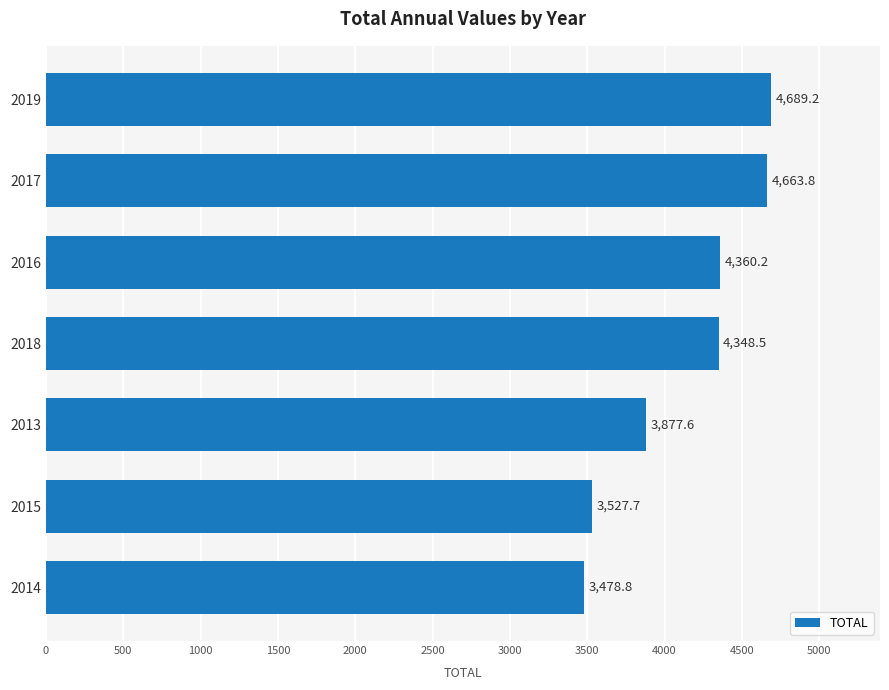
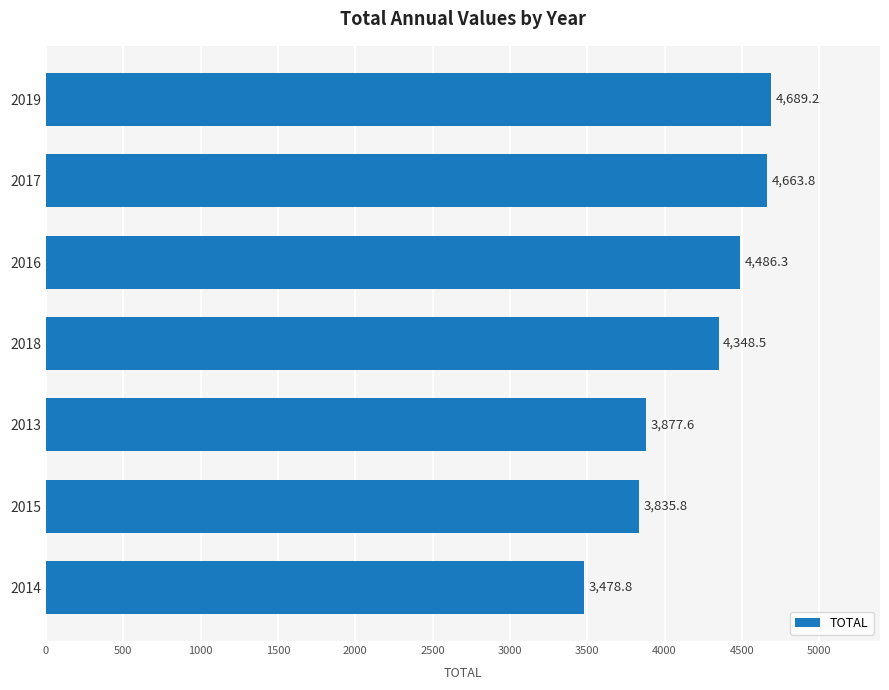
2016: 4,360.2 -> 4,486.3
2015: 3,527.7 -> 3,835.8
